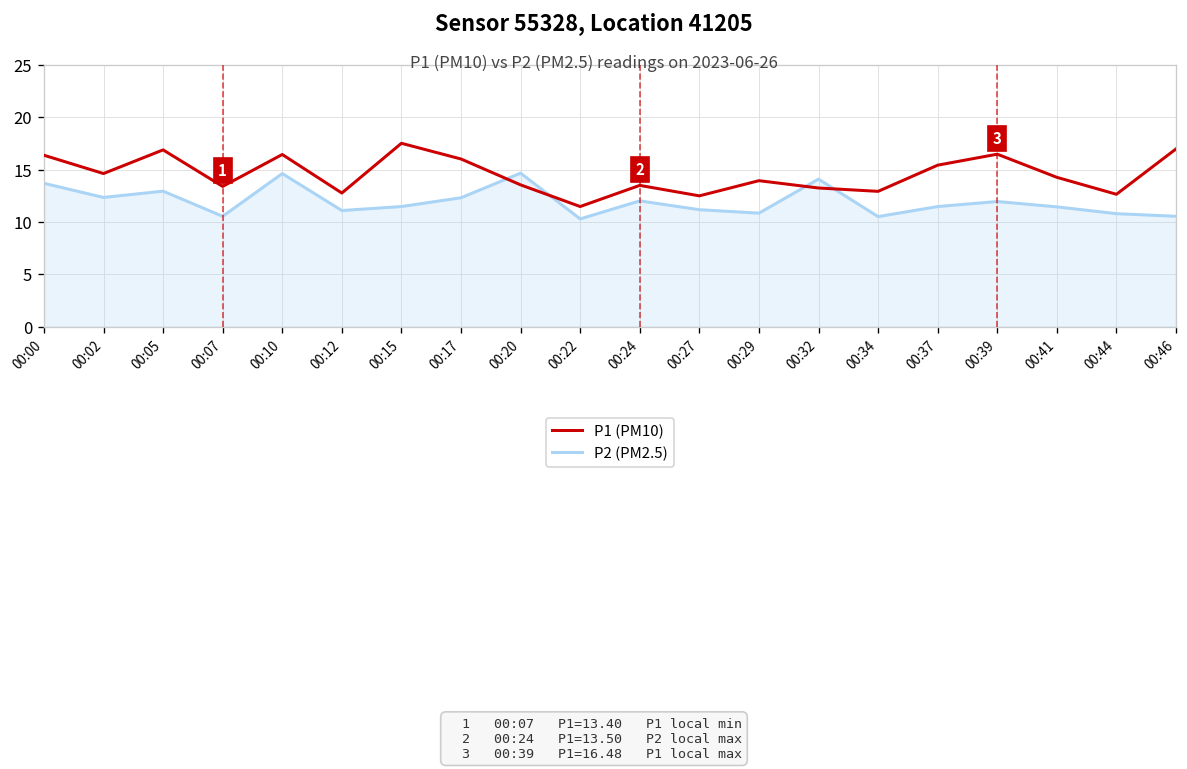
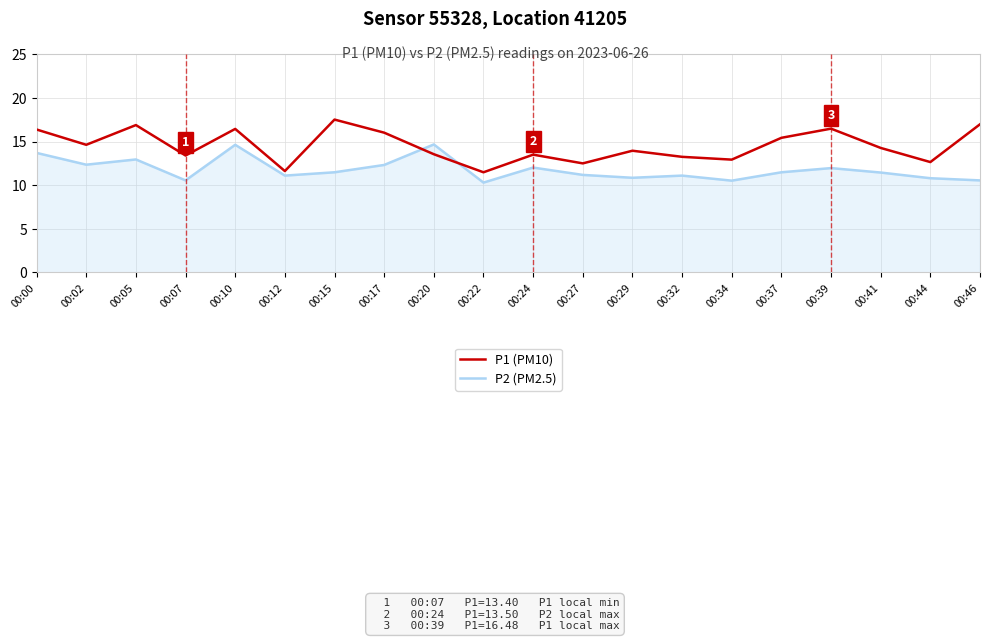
P1 (PM10), 00:12: 13 -> 12
P2 (PM2.5), 00:32: 14 -> 11
